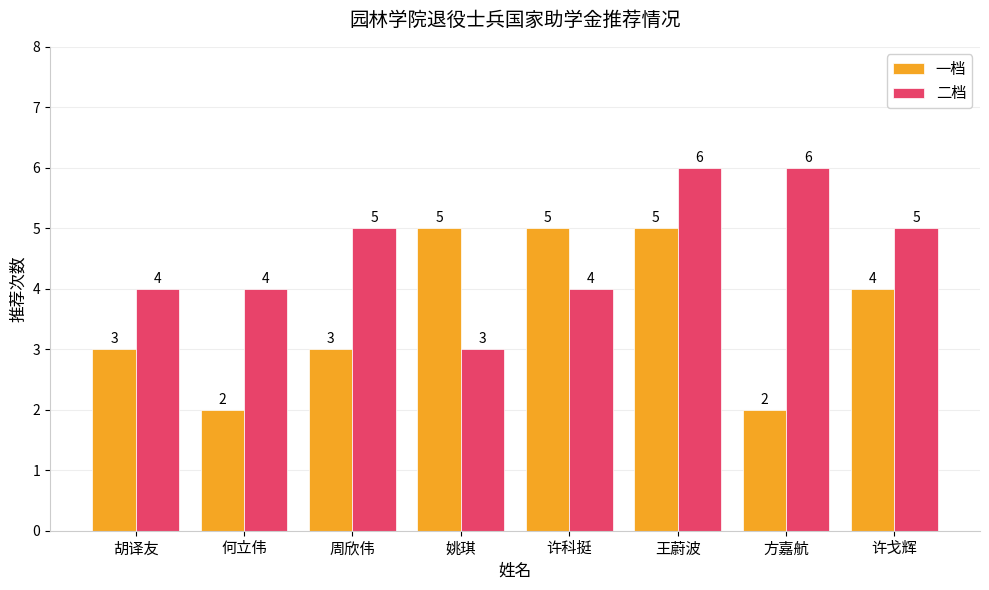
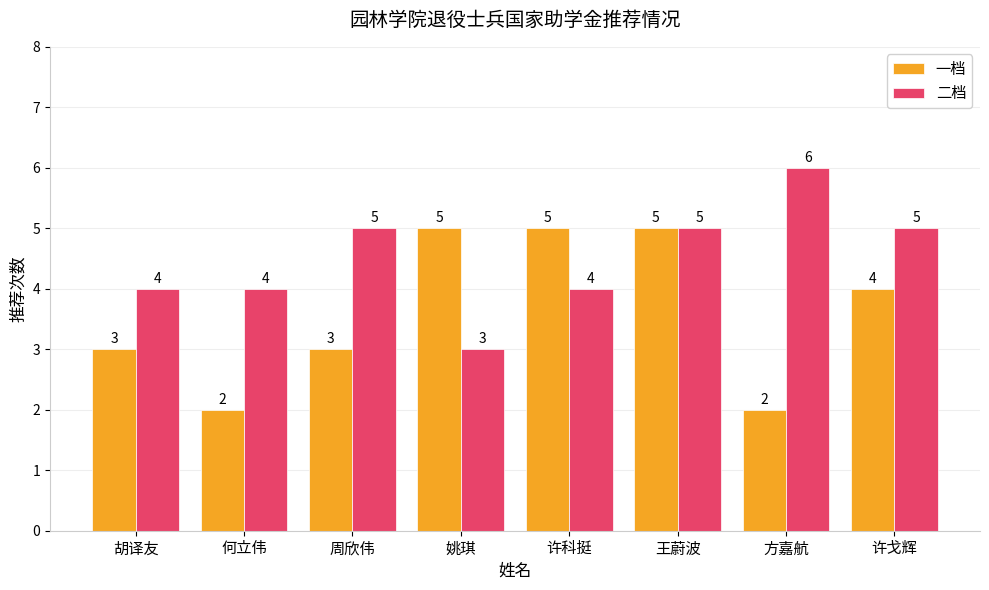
二档, 王蔚波: 6 -> 5
